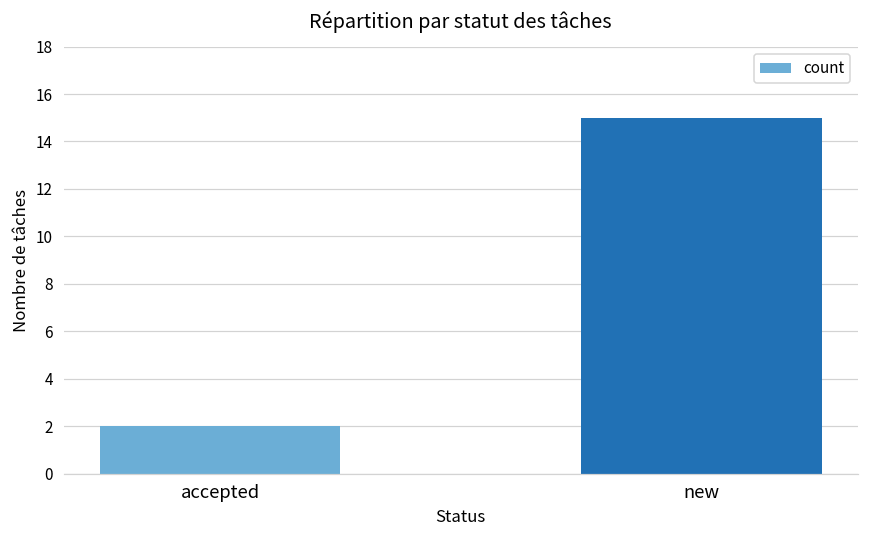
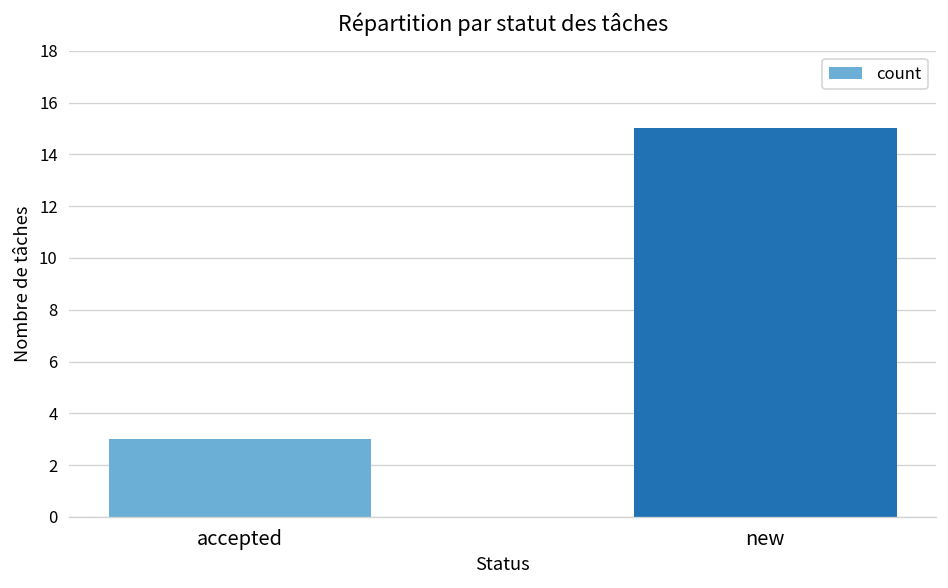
accepted: 2 -> 3
